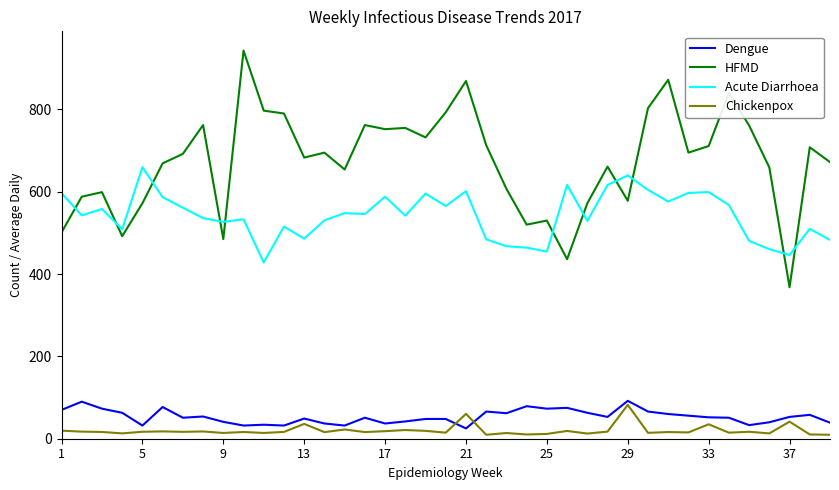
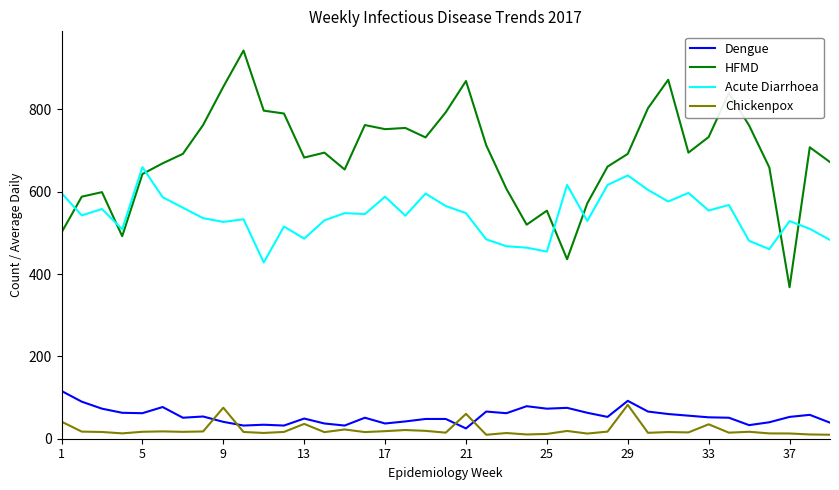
Dengue, 1: 70 -> 120
Chickenpox, 1: 20 -> 40
Dengue, 5: 30 -> 60
HFMD, 5: 570 -> 640
HFMD, 9: 490 -> 860
Chickenpox, 9: 10 -> 80
Acute Diarrhoea, 21: 600 -> 550
HFMD, 25: 530 -> 550
HFMD, 29: 580 -> 690
HFMD, 33: 710 -> 730
Acute Diarrhoea, 33: 600 -> 550
Acute Diarrhoea, 37: 450 -> 530
Chickenpox, 37: 40 -> 10
